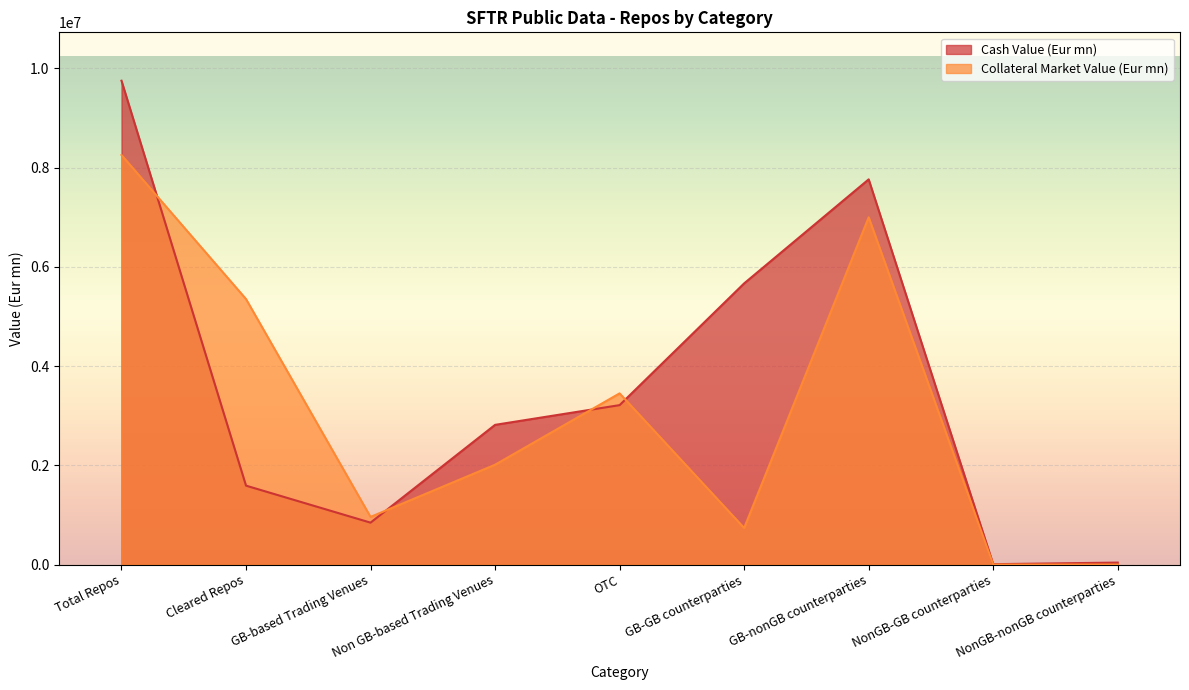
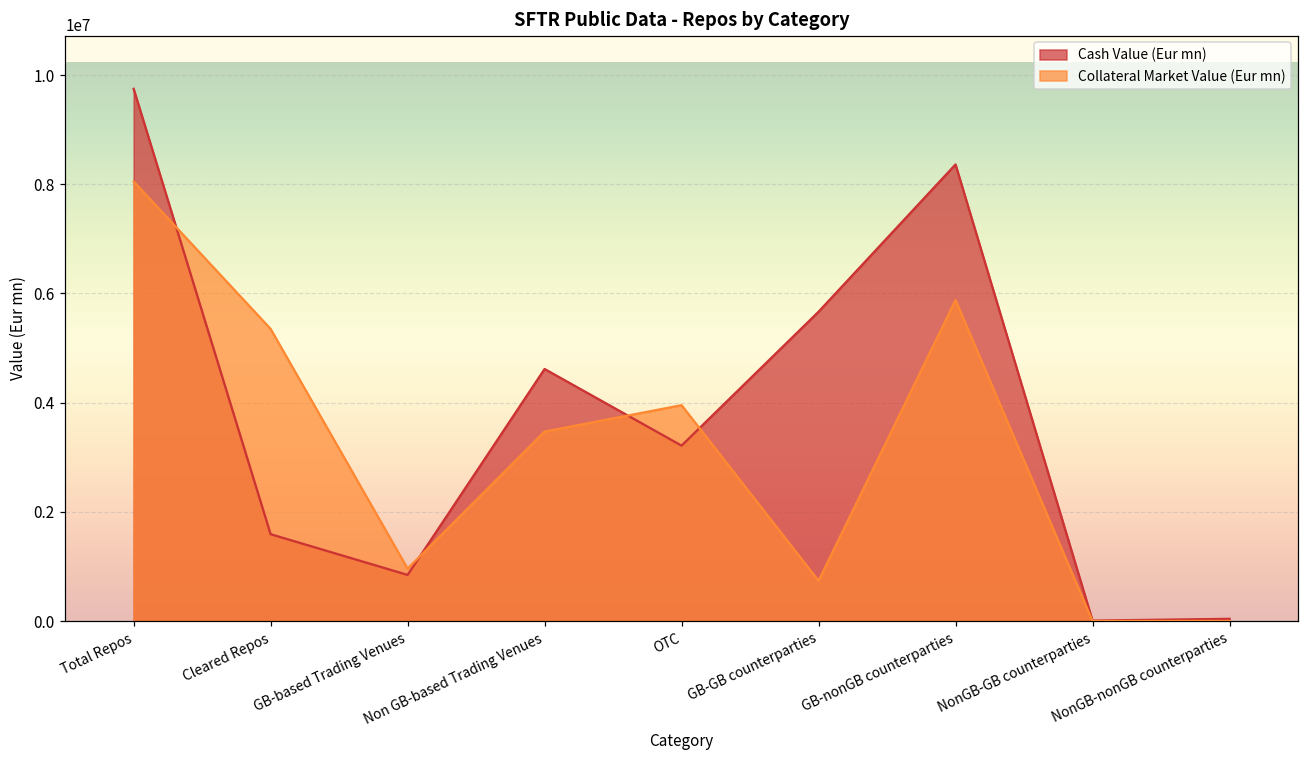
Collateral Market Value (Eur mn), Total Repos: 8300000 -> 8100000
Cash Value (Eur mn), Non GB-based Trading Venues: 2800000 -> 4600000
Collateral Market Value (Eur mn), Non GB-based Trading Venues: 2000000 -> 3500000
Collateral Market Value (Eur mn), OTC: 3400000 -> 4000000
Cash Value (Eur mn), GB-nonGB counterparties: 7800000 -> 8400000
Collateral Market Value (Eur mn), GB-nonGB counterparties: 7000000 -> 5900000
